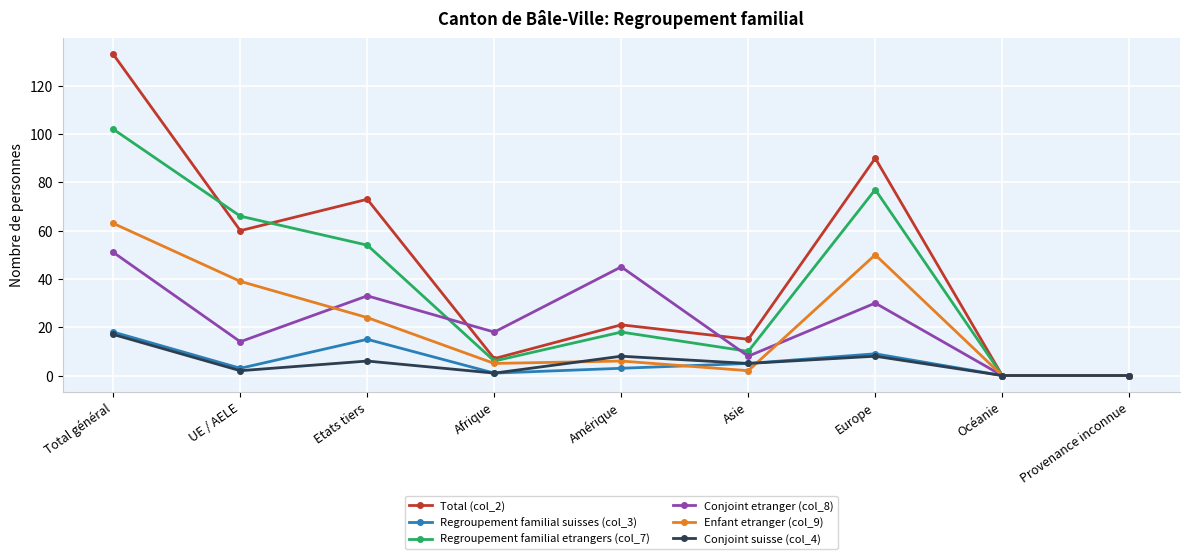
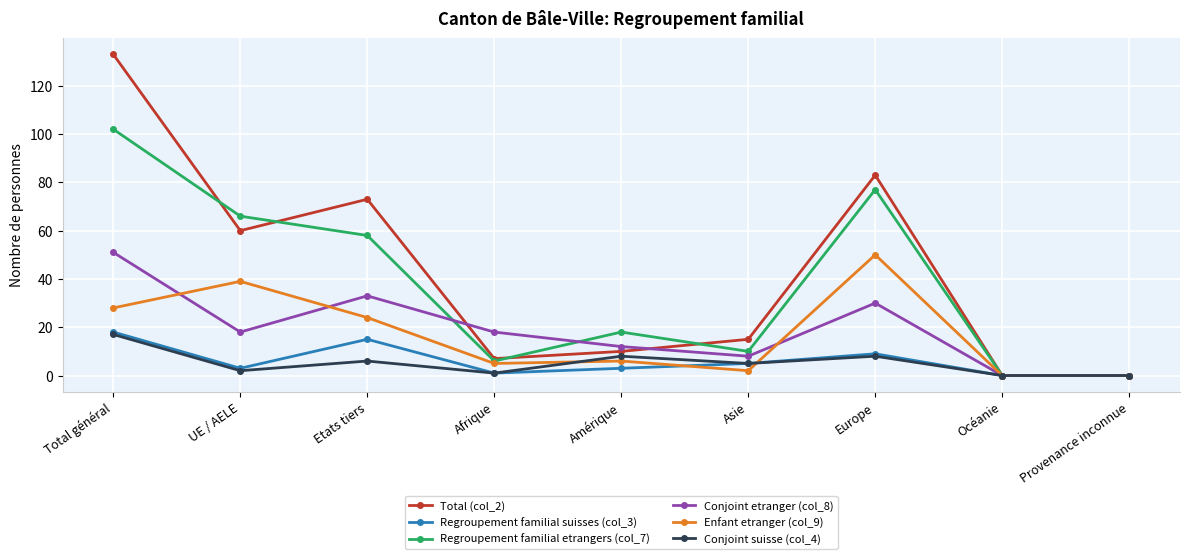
Enfant etranger (col_9), Total général: 63 -> 28
Conjoint etranger (col_8), UE / AELE: 14 -> 18
Regroupement familial etrangers (col_7), Etats tiers: 54 -> 58
Total (col_2), Amérique: 21 -> 10
Conjoint etranger (col_8), Amérique: 45 -> 12
Total (col_2), Europe: 90 -> 83
